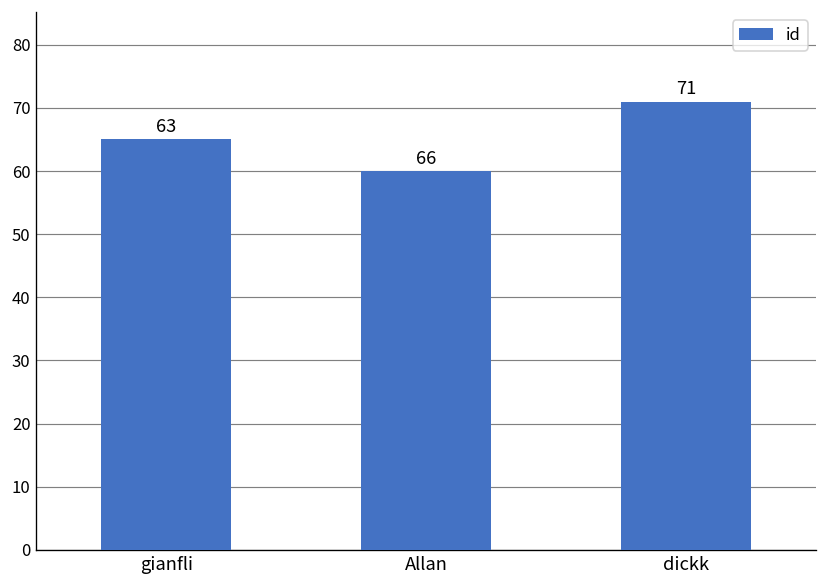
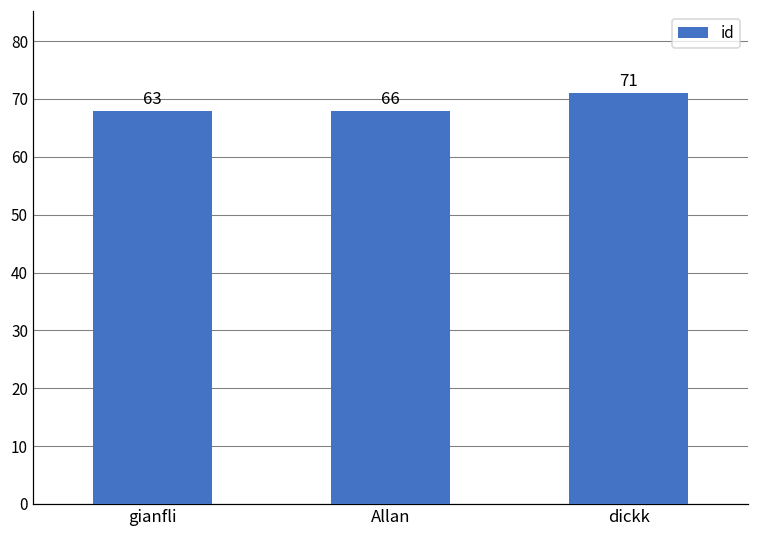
gianfli: 65 -> 68
Allan: 60 -> 68
